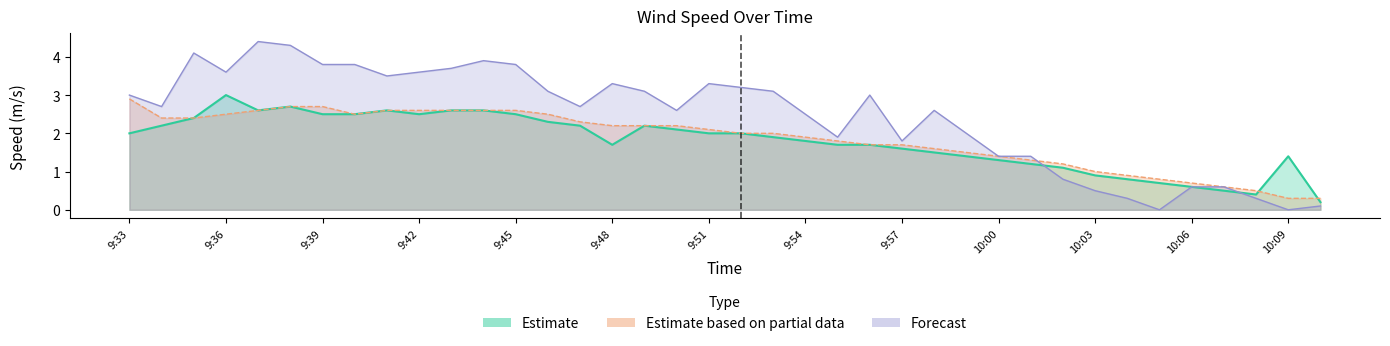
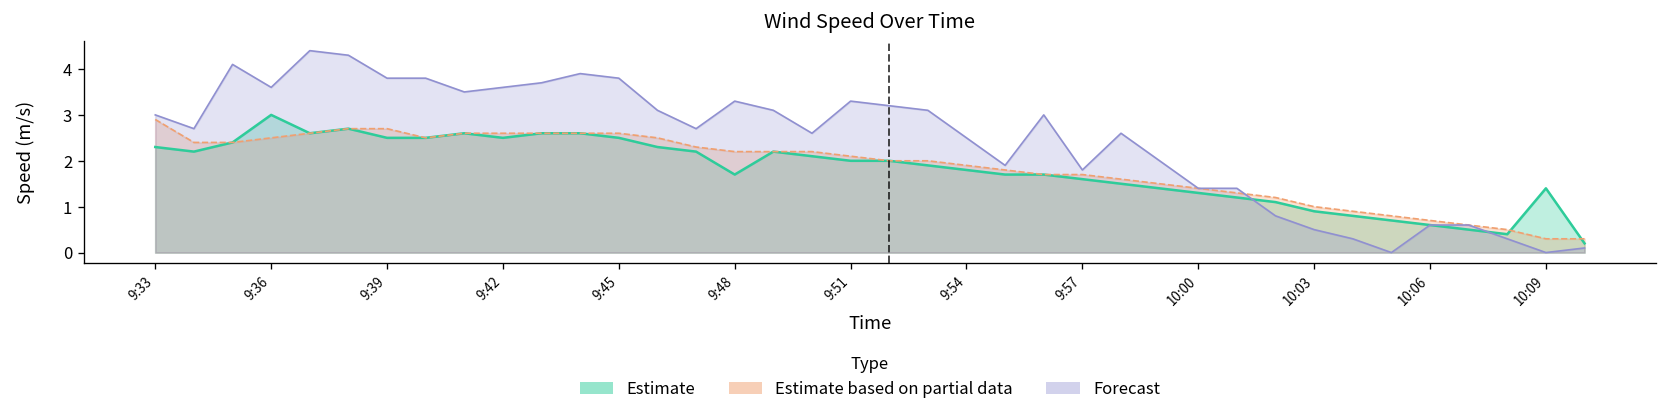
Estimate, 9:33: 2.0 -> 2.3
